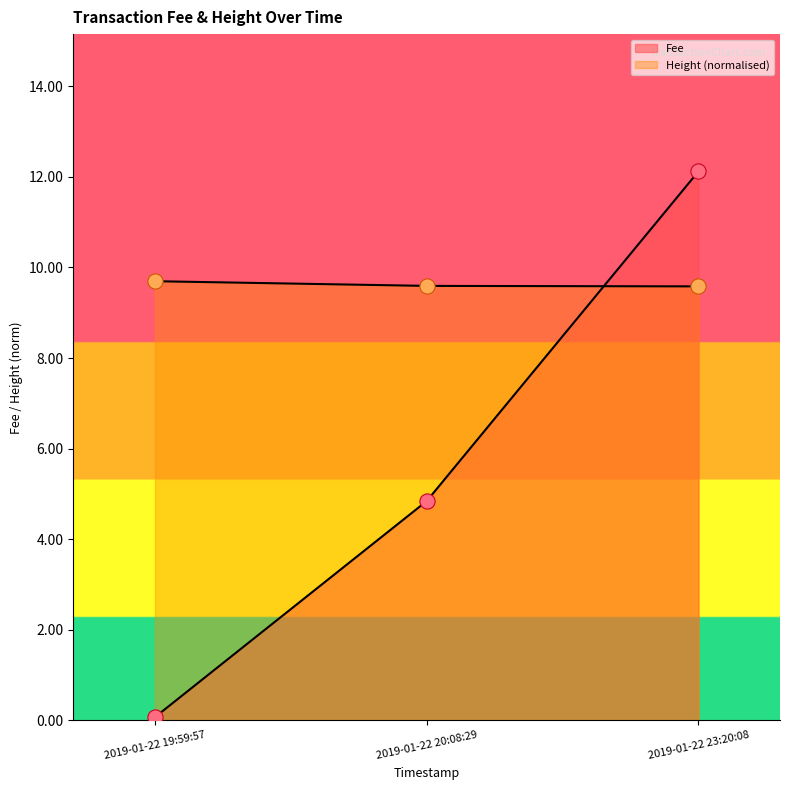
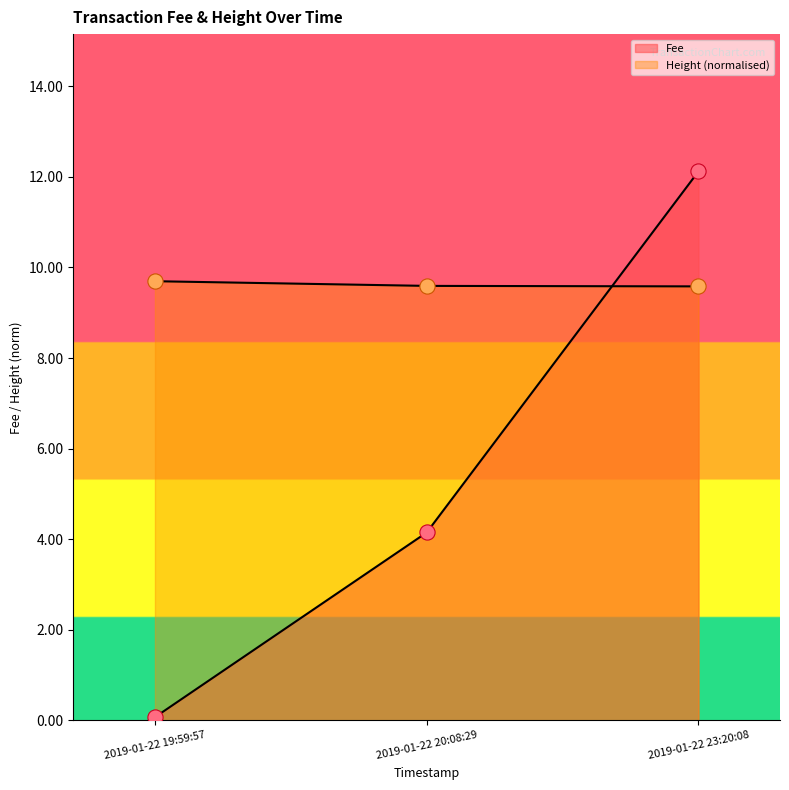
Fee, 2019-01-22 20:08:29: 4.8 -> 4.1
